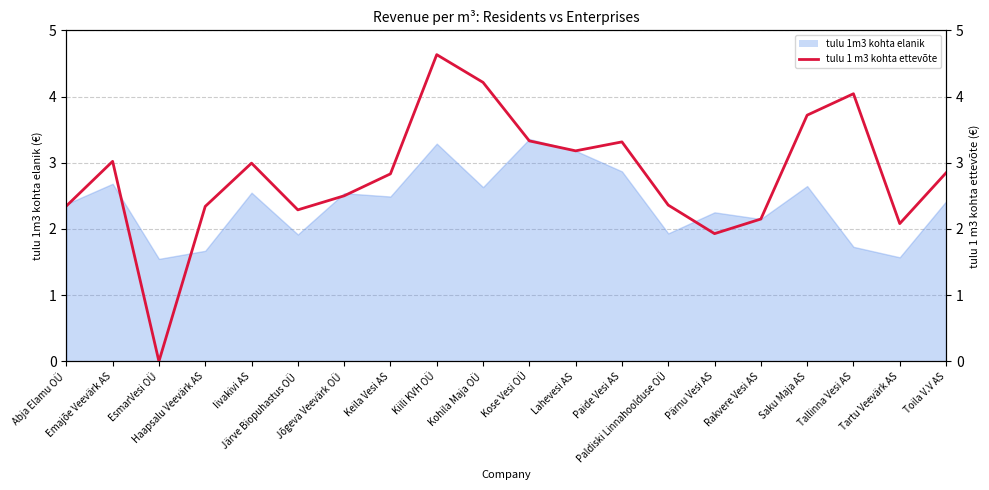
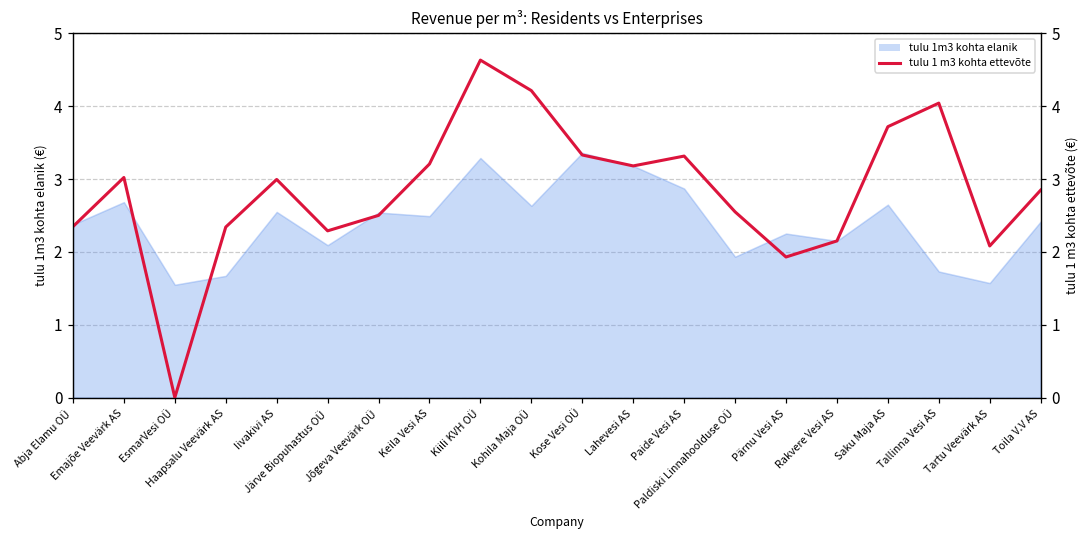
tulu 1m3 kohta elanik, Järve Biopuhastus OÜ: 1.9 -> 2.1
tulu 1 m3 kohta ettevõte, Keila Vesi AS: 2.8 -> 3.2
tulu 1 m3 kohta ettevõte, Paldiski Linnahoolduse OÜ: 2.4 -> 2.5
